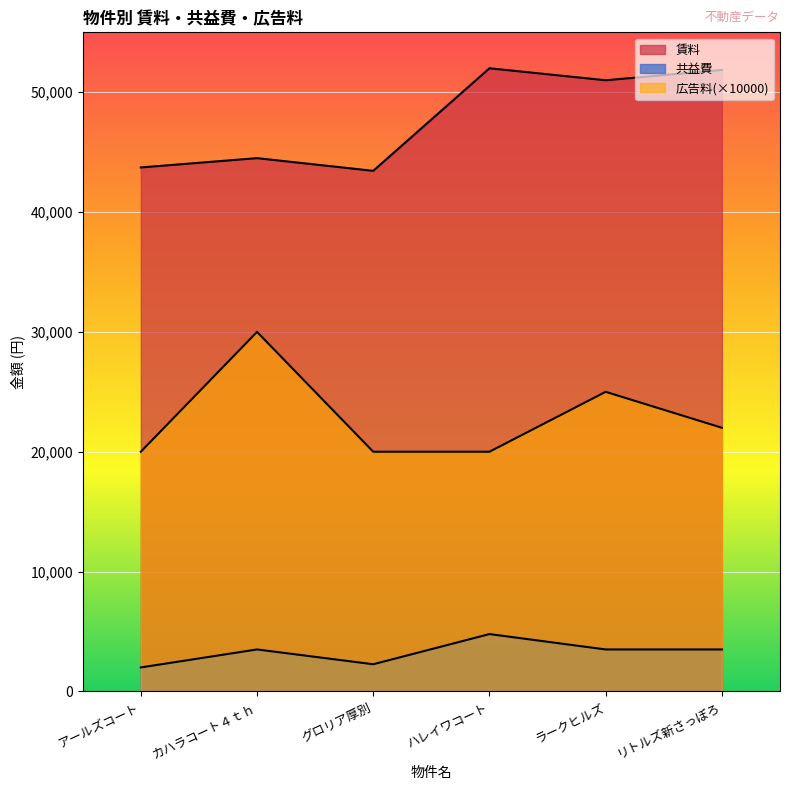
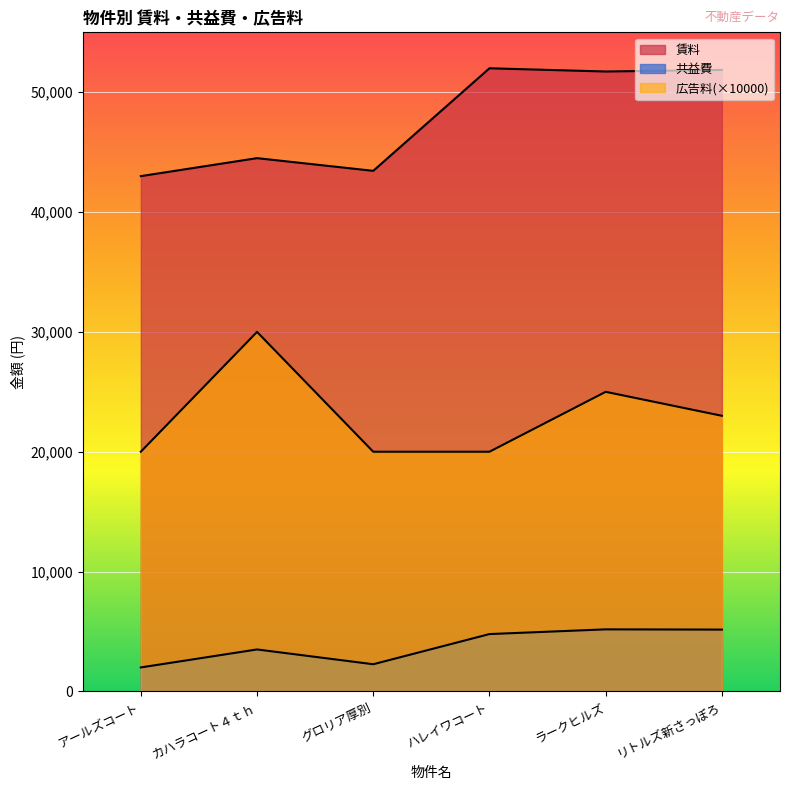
賃料, アールズコート: 43,700 -> 43,000
賃料, ラークヒルズ: 51,000 -> 51,700
共益費, ラークヒルズ: 3,500 -> 5,200
共益費, リトルズ新さっぽろ: 3,500 -> 5,200
広告料(×10000), リトルズ新さっぽろ: 22,000 -> 23,000
